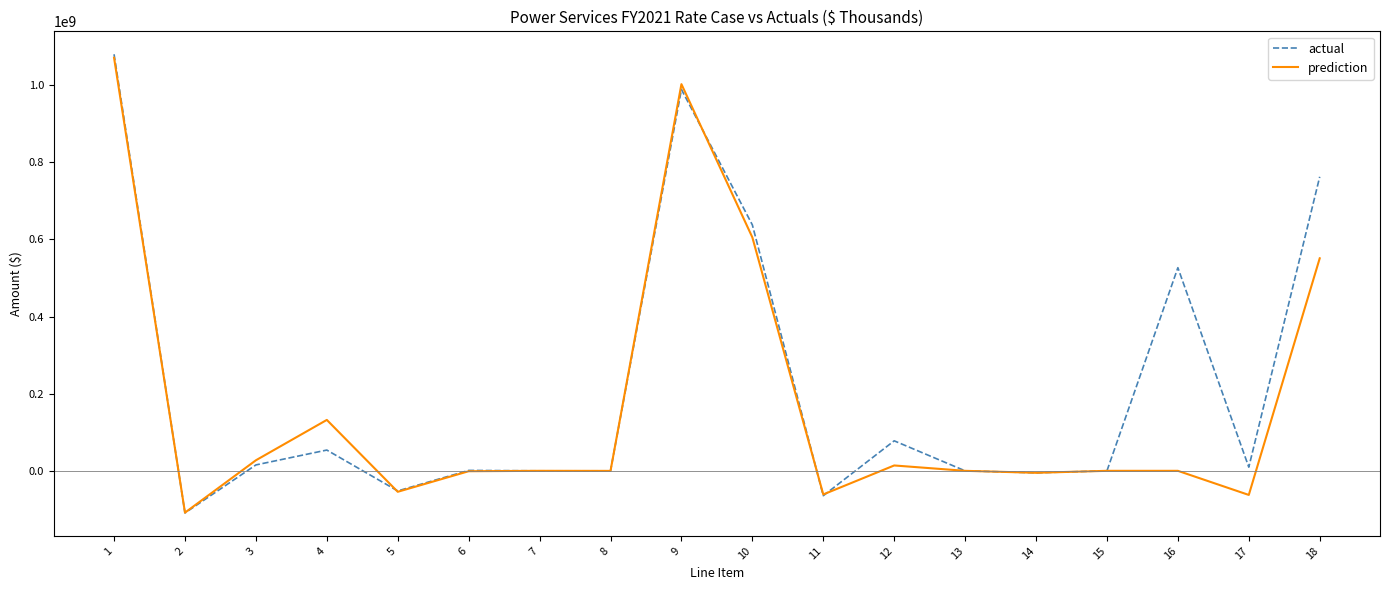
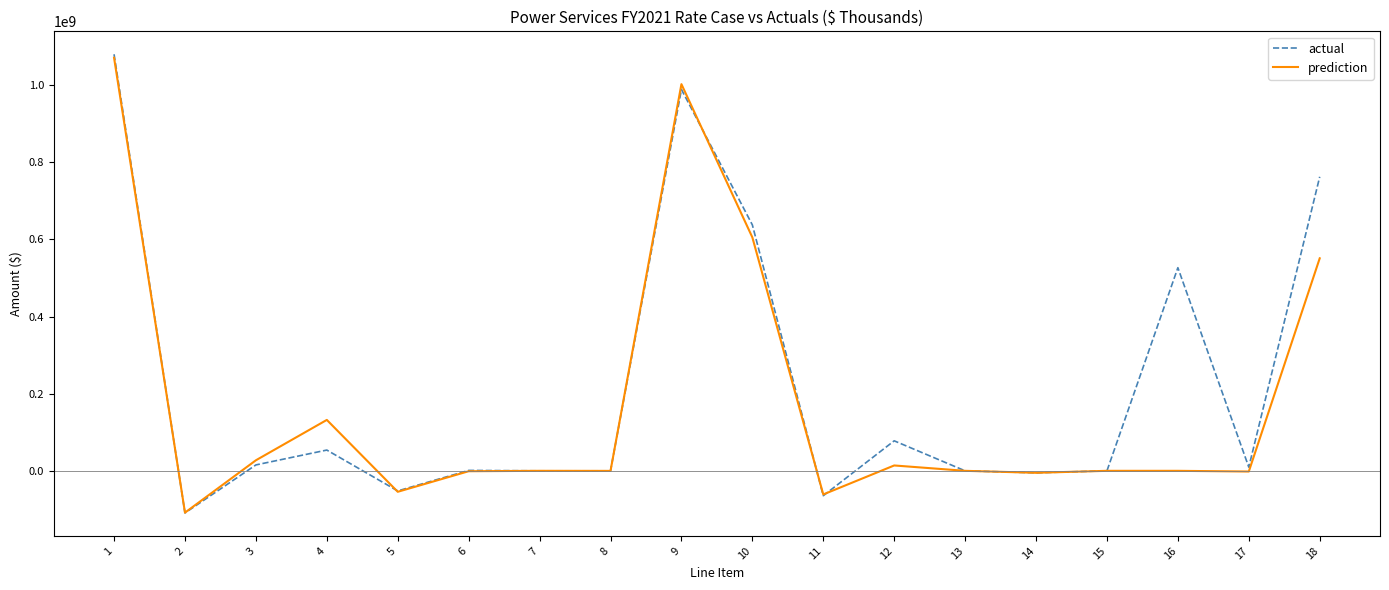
prediction, 17: -60000000 -> 0
